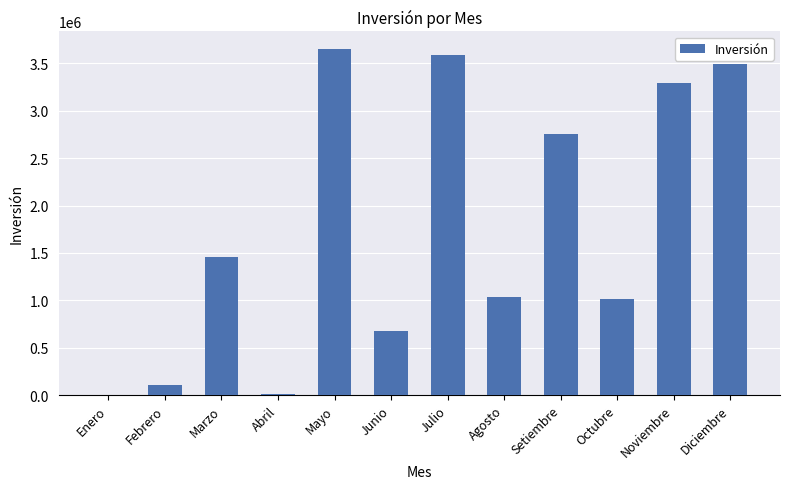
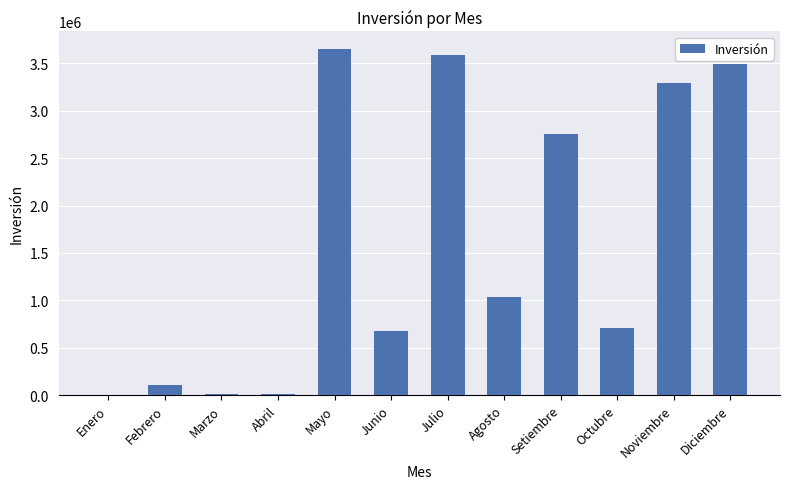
Marzo: 1500000 -> 0
Octubre: 1000000 -> 700000
